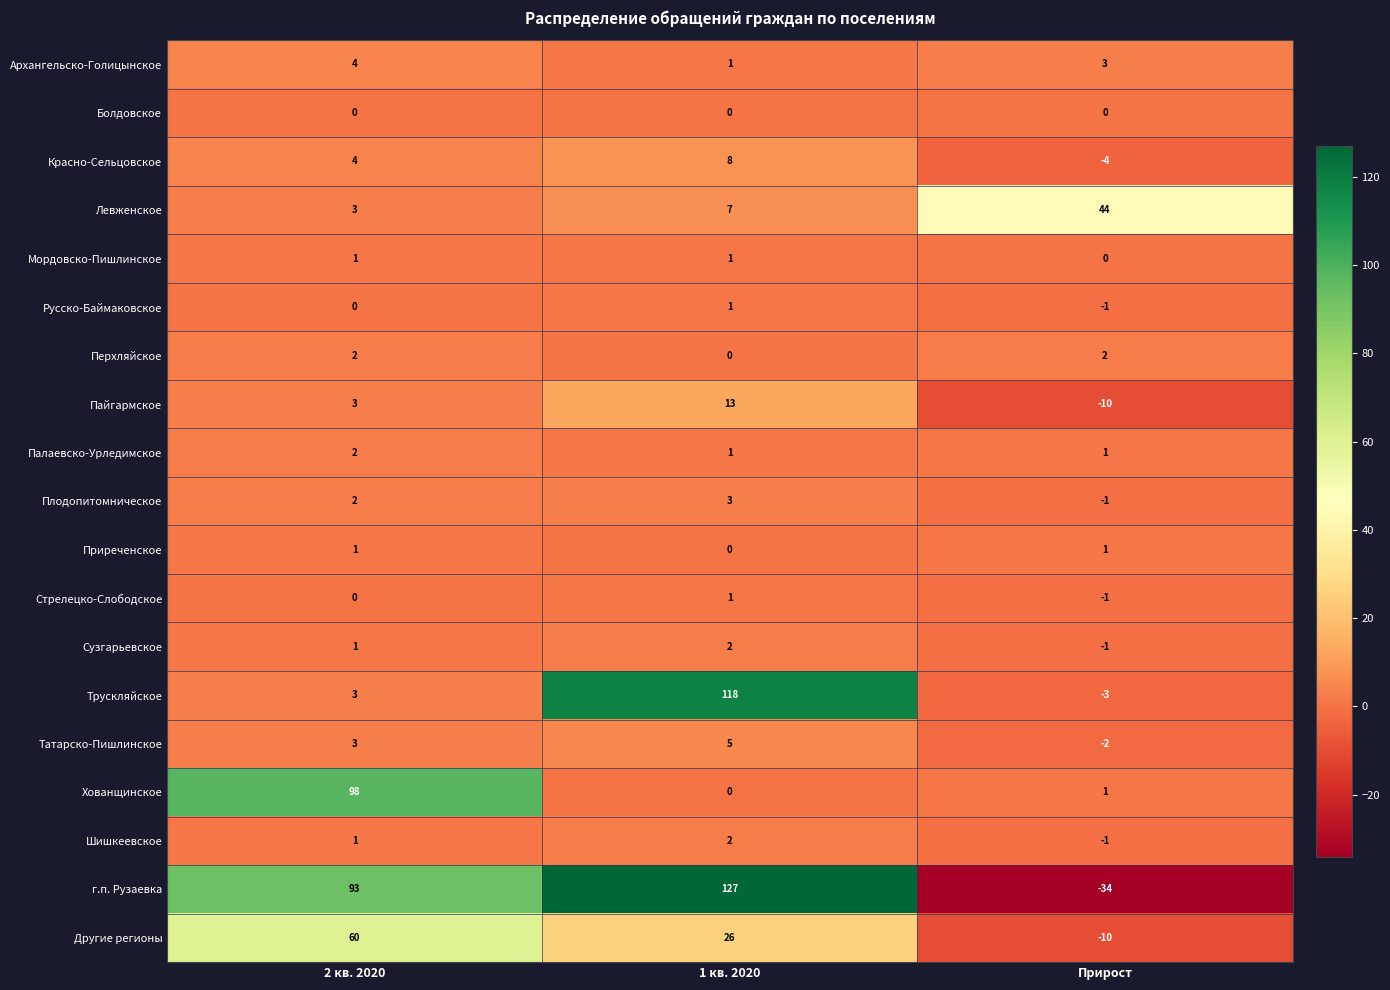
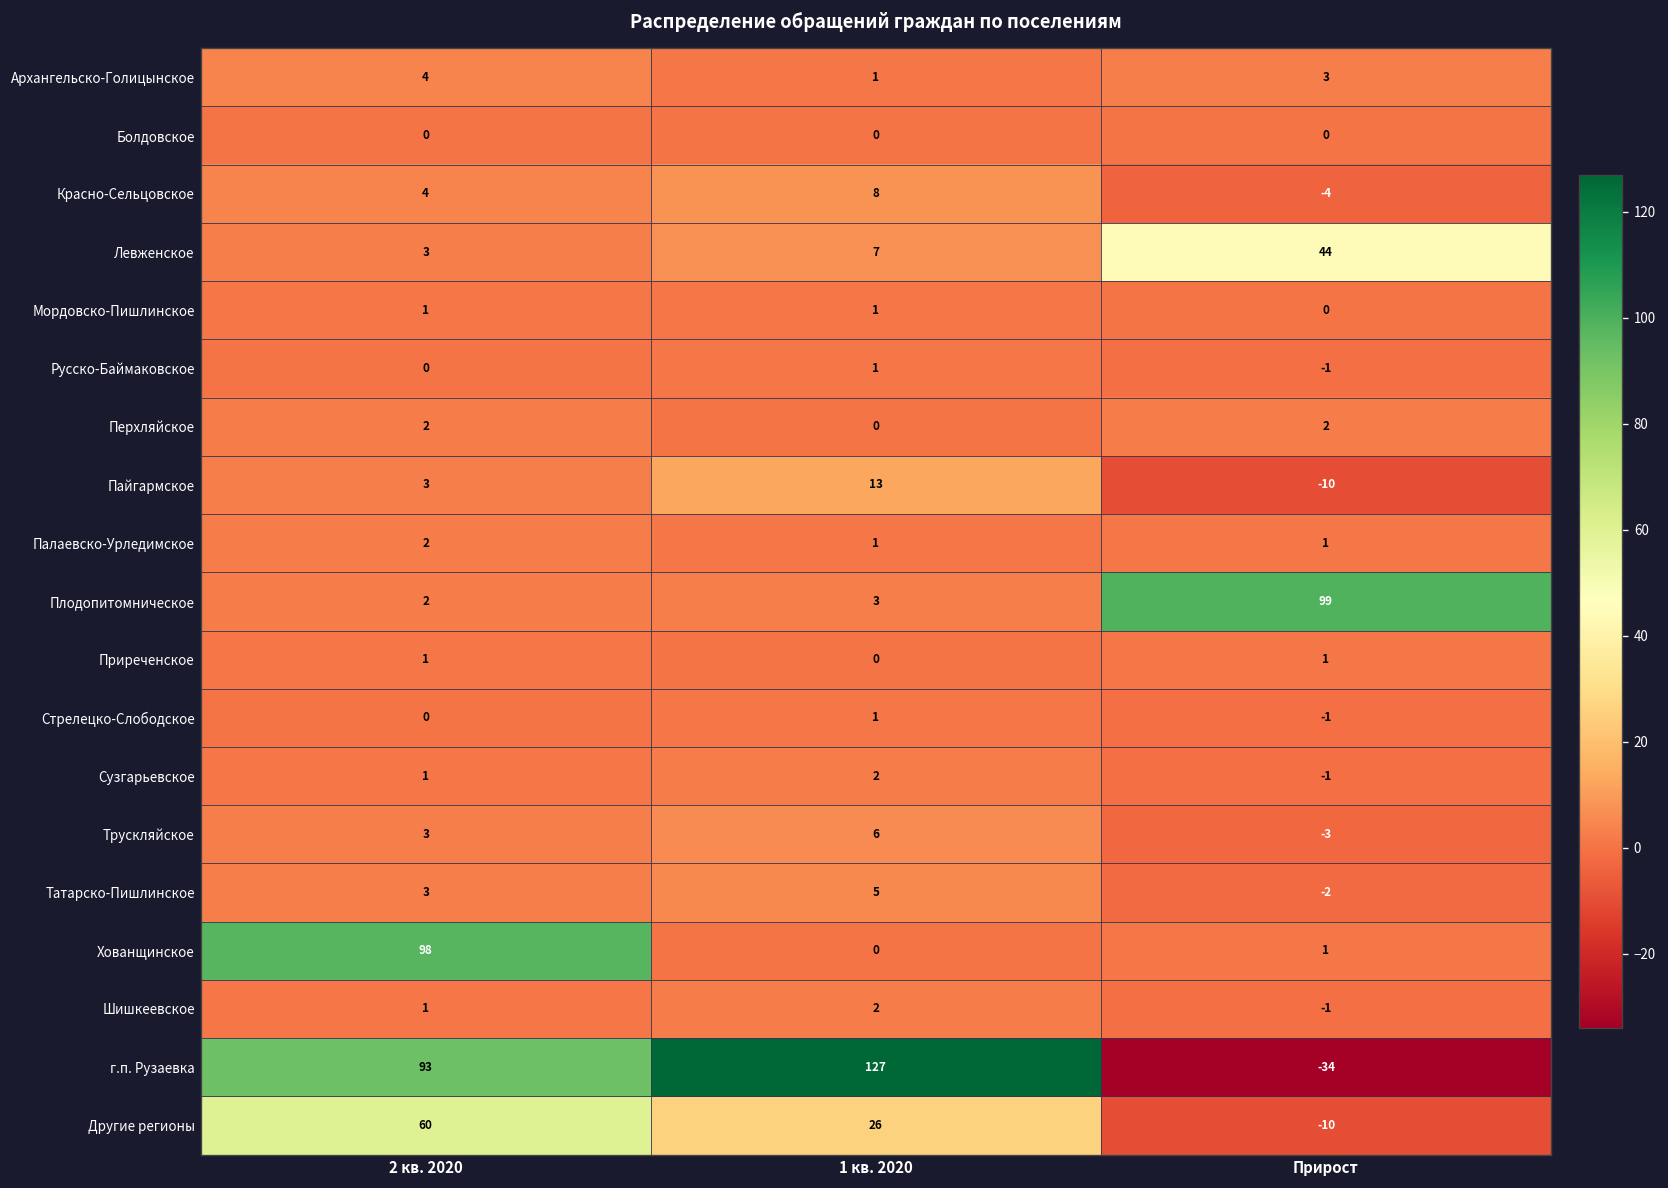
Плодопитомническое, Прирост: -1 -> 99
Трускляйское, 1 кв. 2020: 118 -> 6
